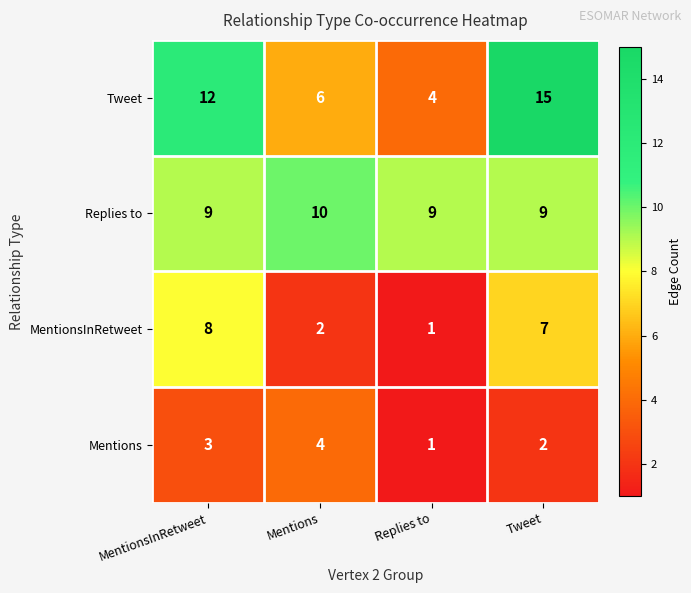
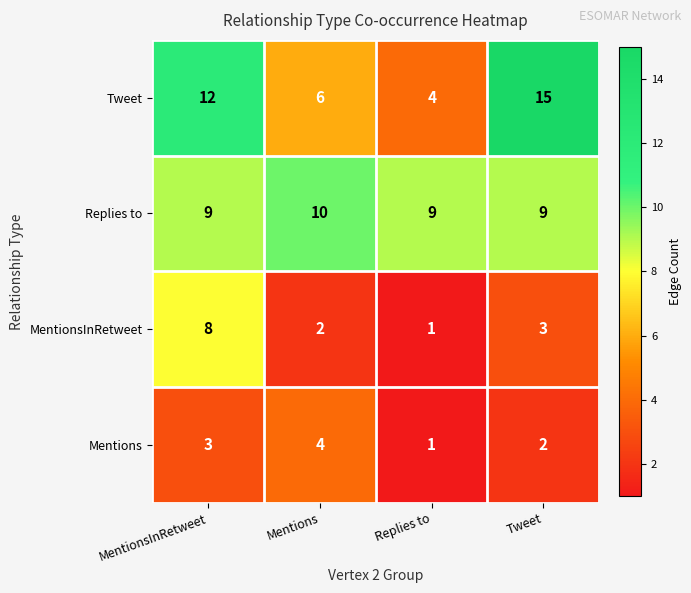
MentionsInRetweet, Tweet: 7 -> 3
